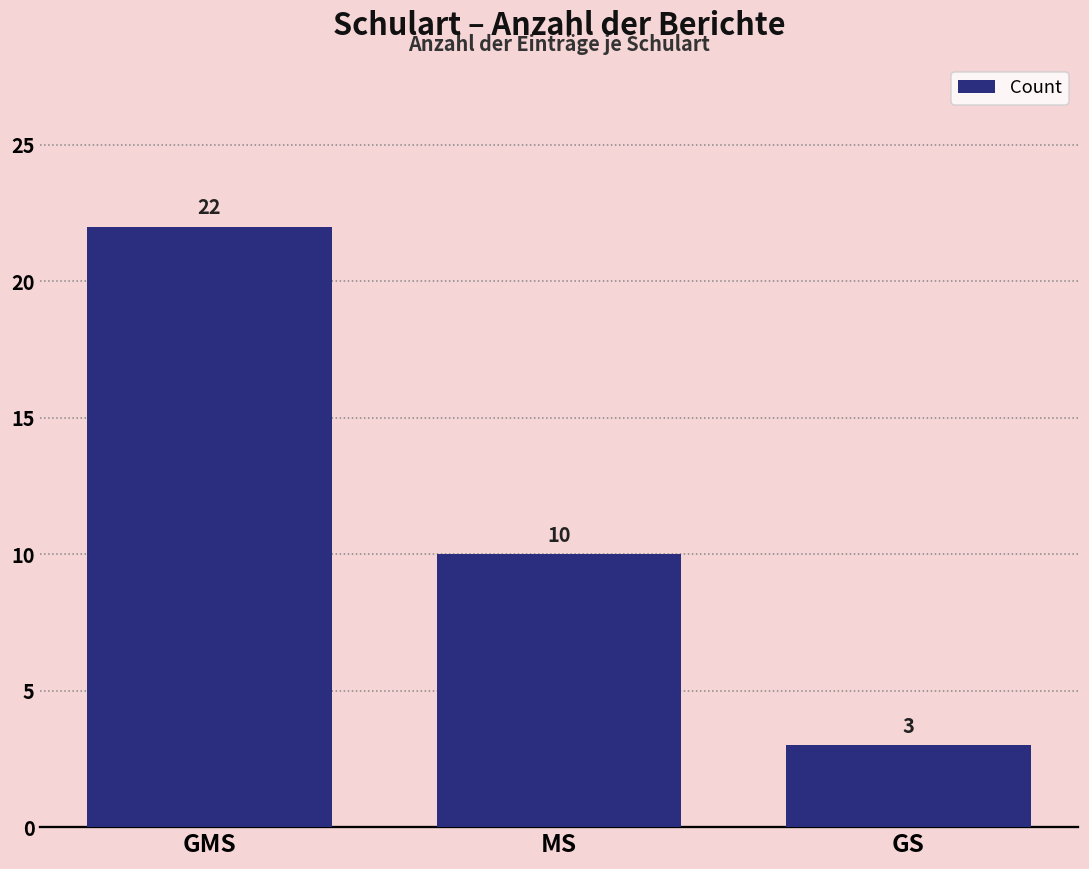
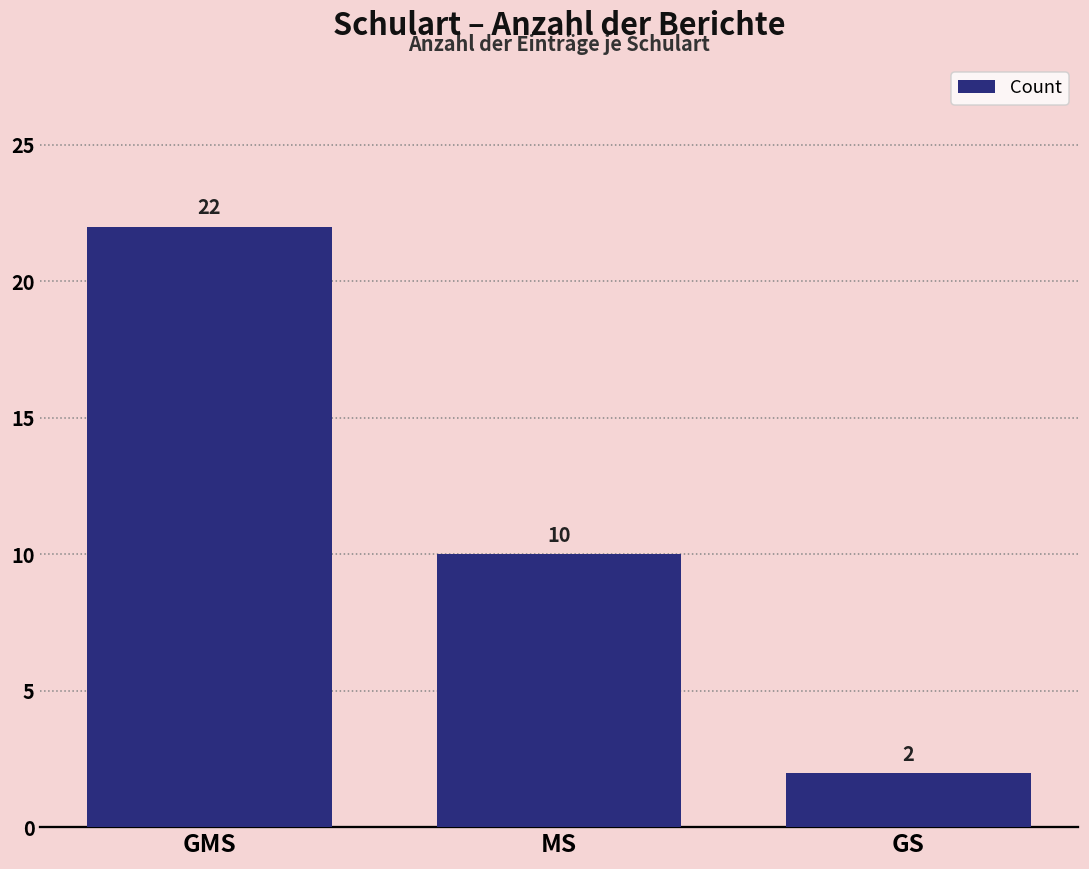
GS: 3 -> 2
